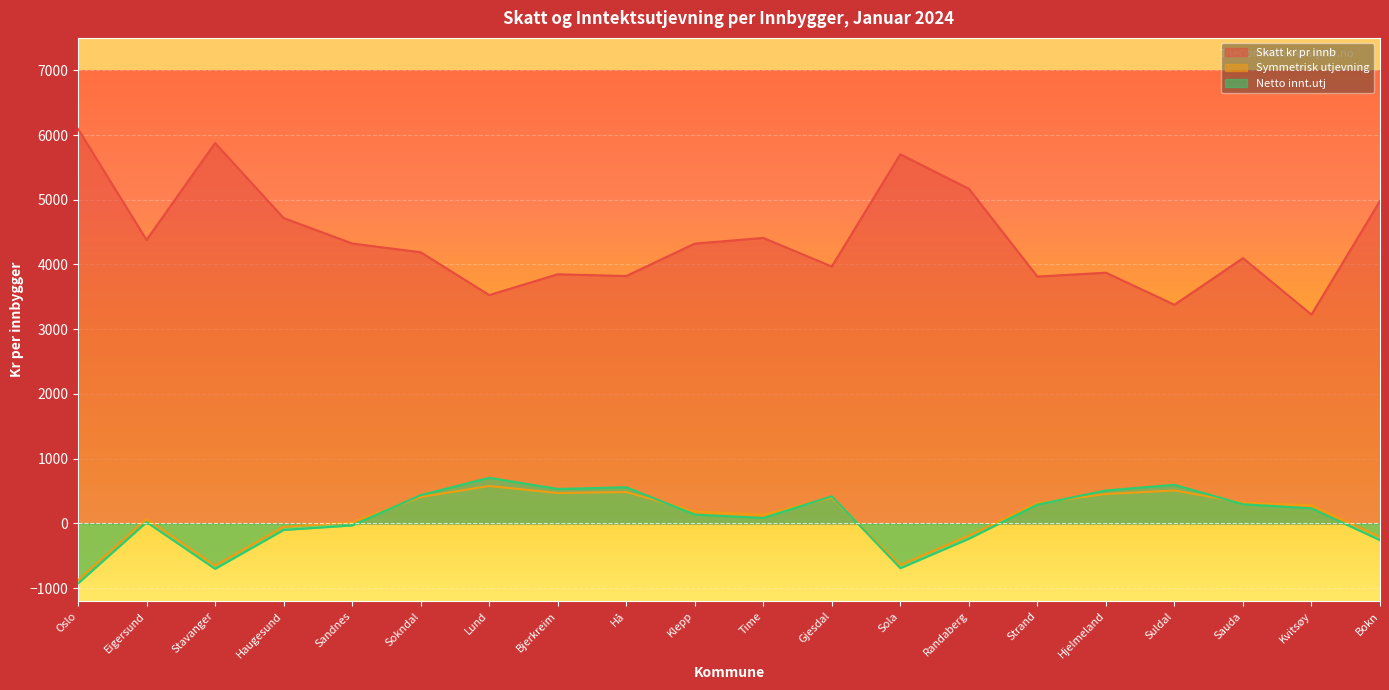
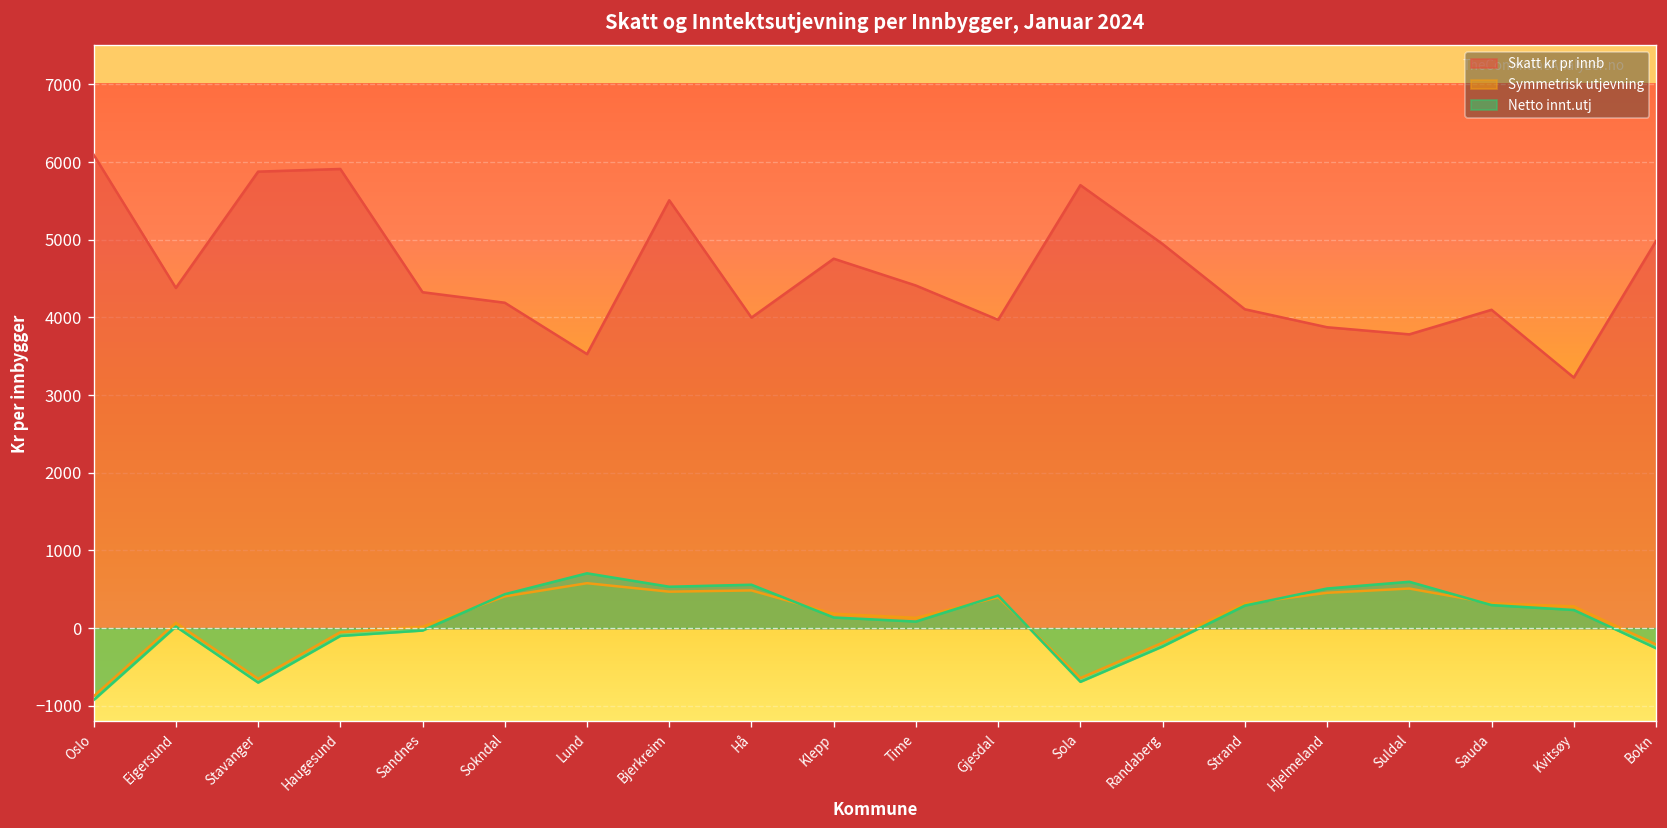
Skatt kr pr innb, Haugesund: 4700 -> 5900
Skatt kr pr innb, Bjerkreim: 3800 -> 5500
Skatt kr pr innb, Hå: 3800 -> 4000
Skatt kr pr innb, Klepp: 4300 -> 4800
Skatt kr pr innb, Randaberg: 5200 -> 4900
Skatt kr pr innb, Strand: 3800 -> 4100
Skatt kr pr innb, Suldal: 3400 -> 3800
